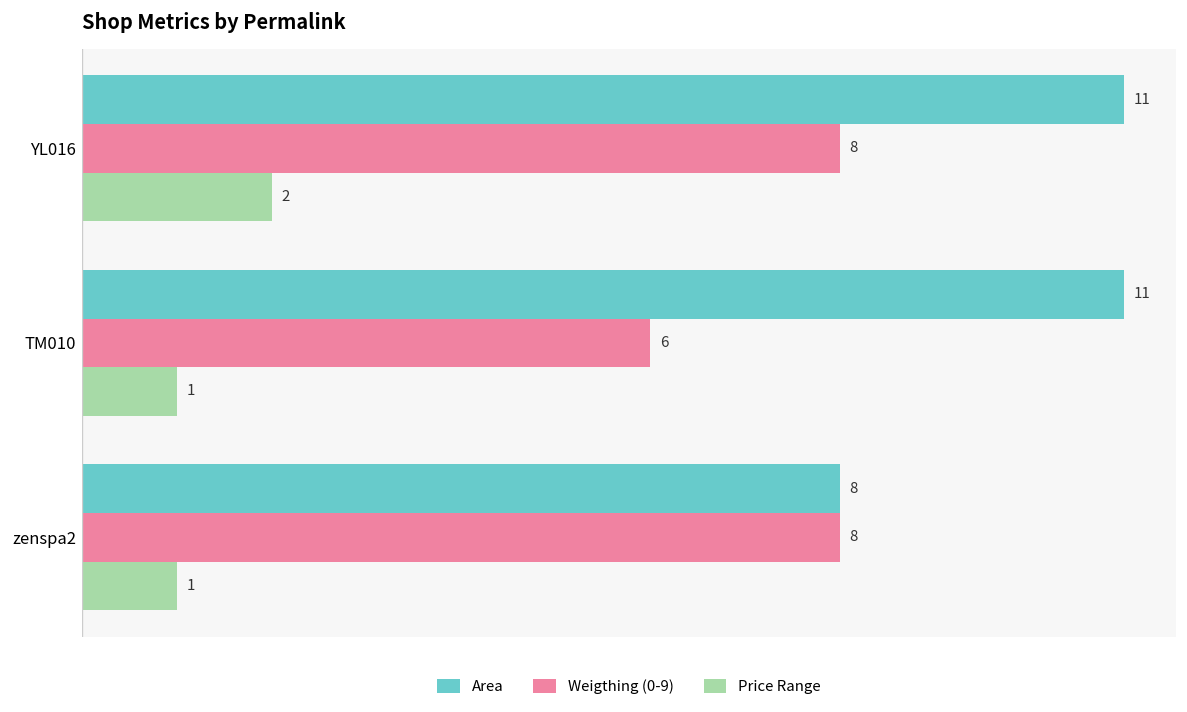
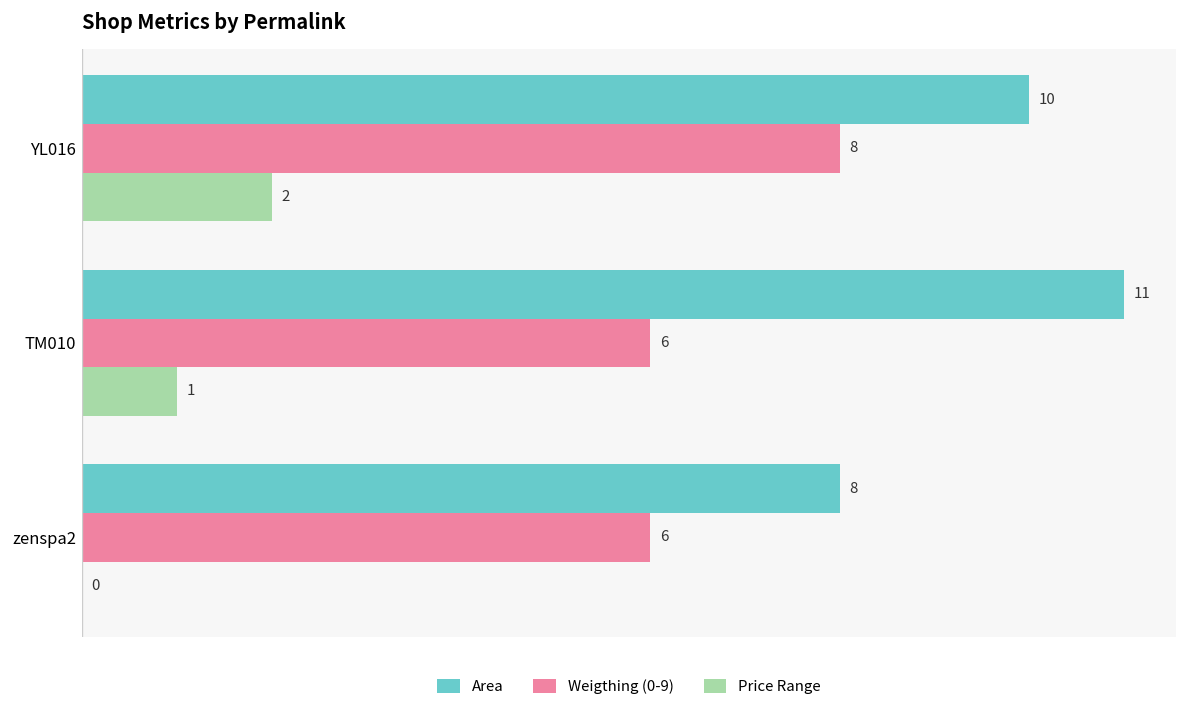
Area, YL016: 11 -> 10
Weigthing (0-9), zenspa2: 8 -> 6
Price Range, zenspa2: 1 -> 0
